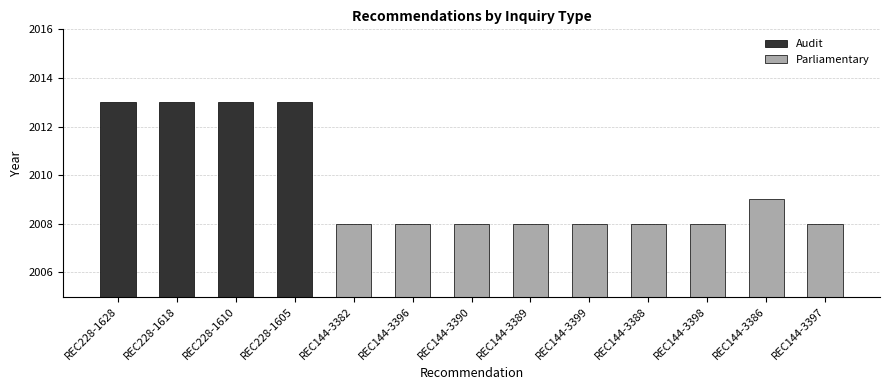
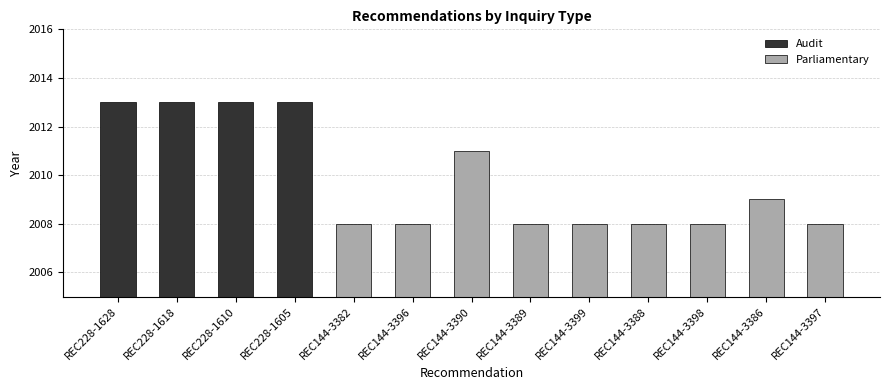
REC144-3390: 2008 -> 2011
